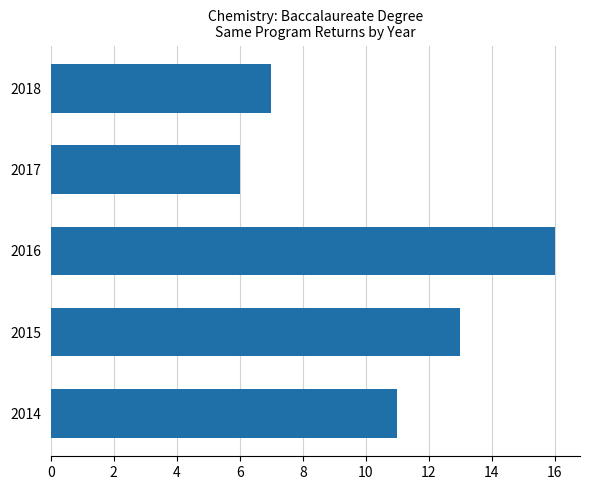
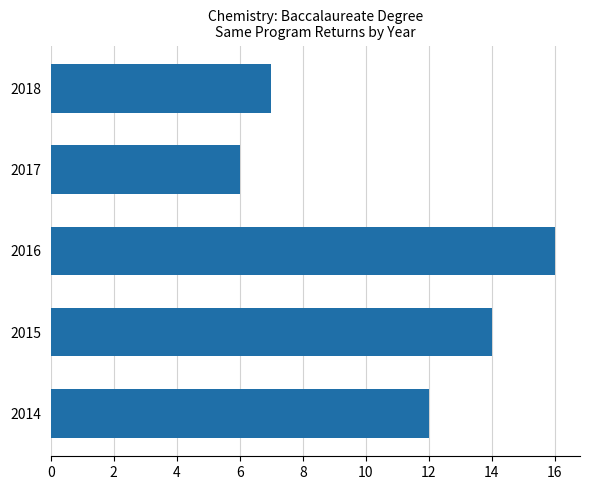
2015: 13 -> 14
2014: 11 -> 12
